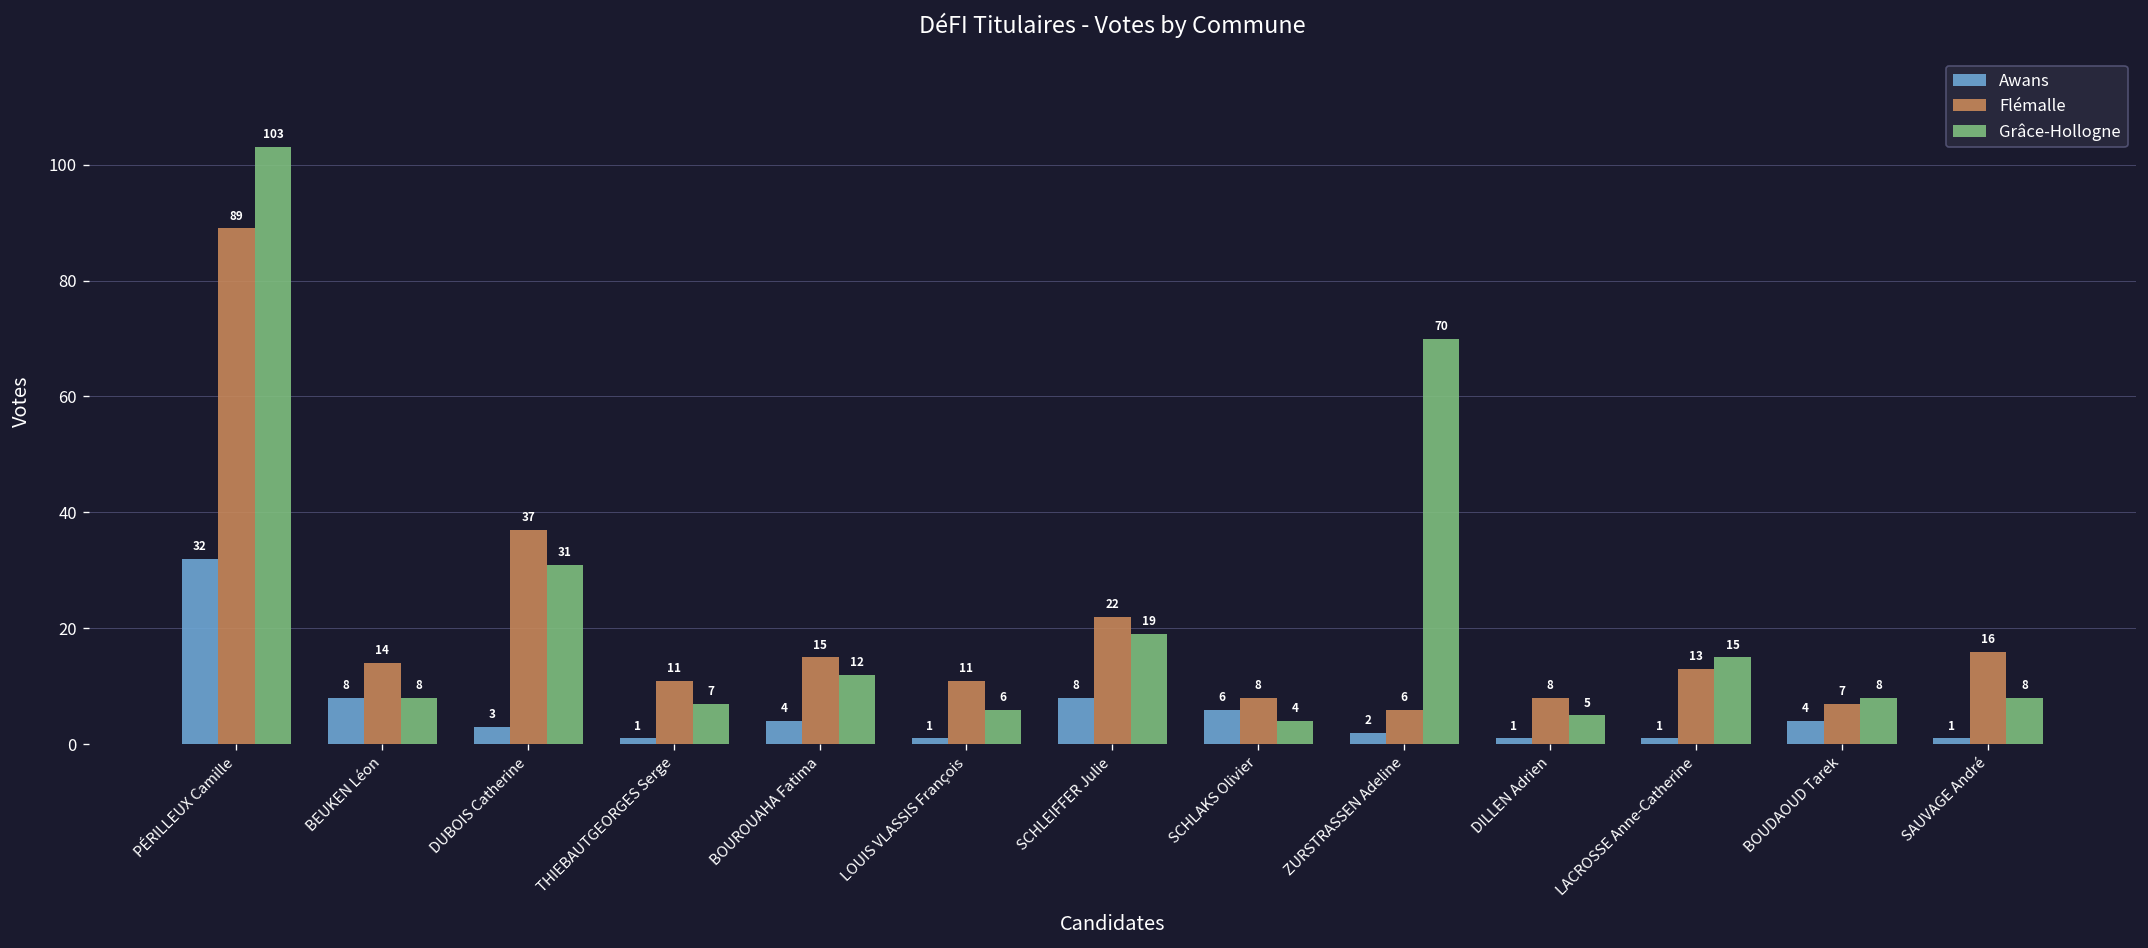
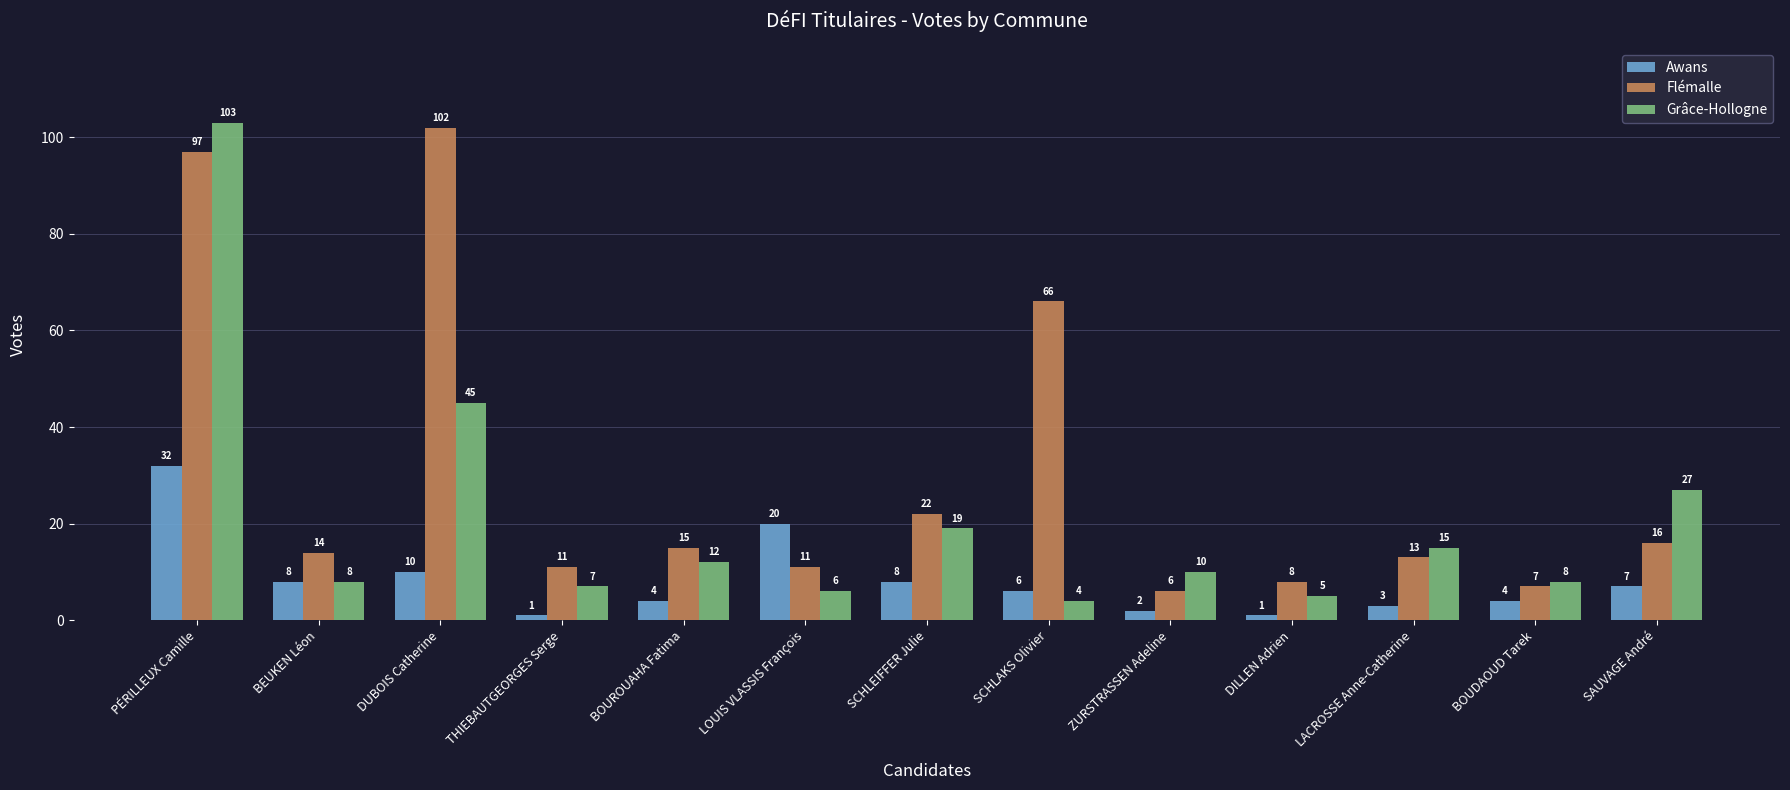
Flémalle, PÉRILLEUX Camille: 89 -> 97
Awans, DUBOIS Catherine: 3 -> 10
Flémalle, DUBOIS Catherine: 37 -> 102
Grâce-Hollogne, DUBOIS Catherine: 31 -> 45
Awans, LOUIS VLASSIS François: 1 -> 20
Flémalle, SCHLAKS Olivier: 8 -> 66
Grâce-Hollogne, ZURSTRASSEN Adeline: 70 -> 10
Awans, LACROSSE Anne-Catherine: 1 -> 3
Awans, SAUVAGE André: 1 -> 7
Grâce-Hollogne, SAUVAGE André: 8 -> 27
